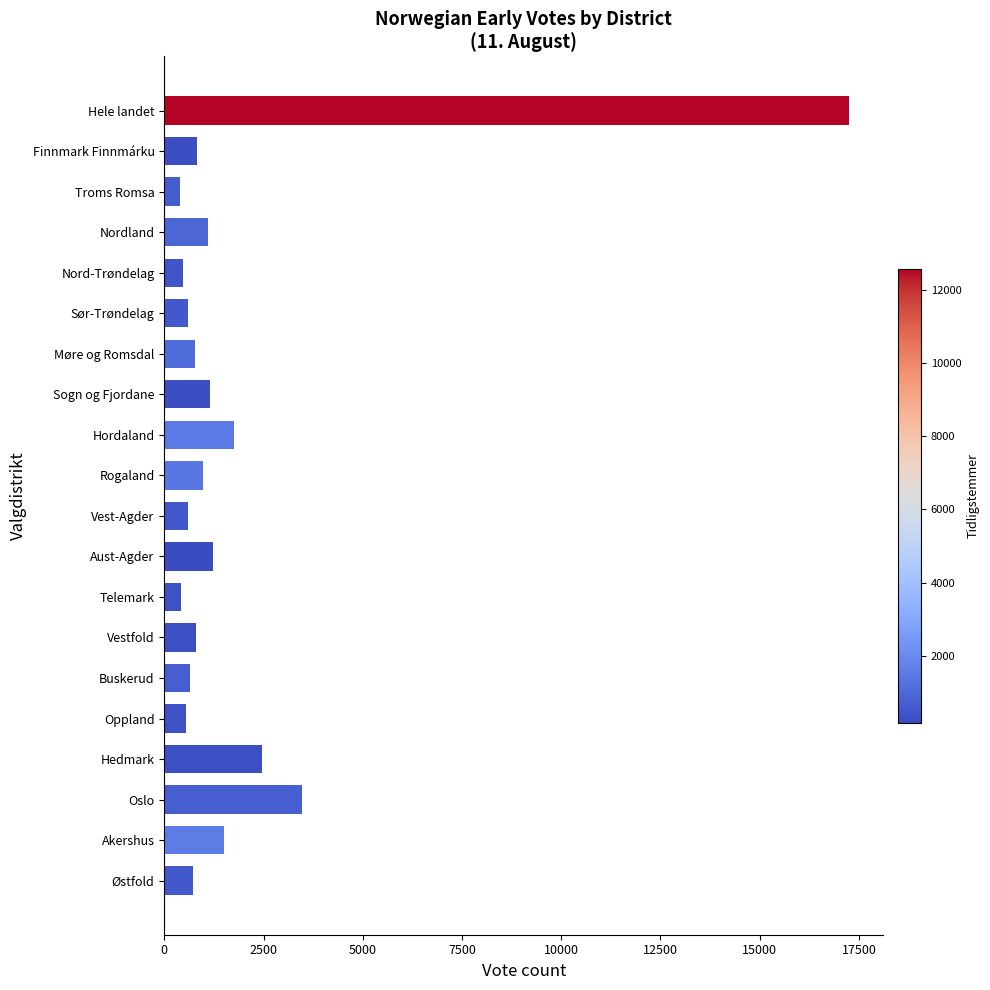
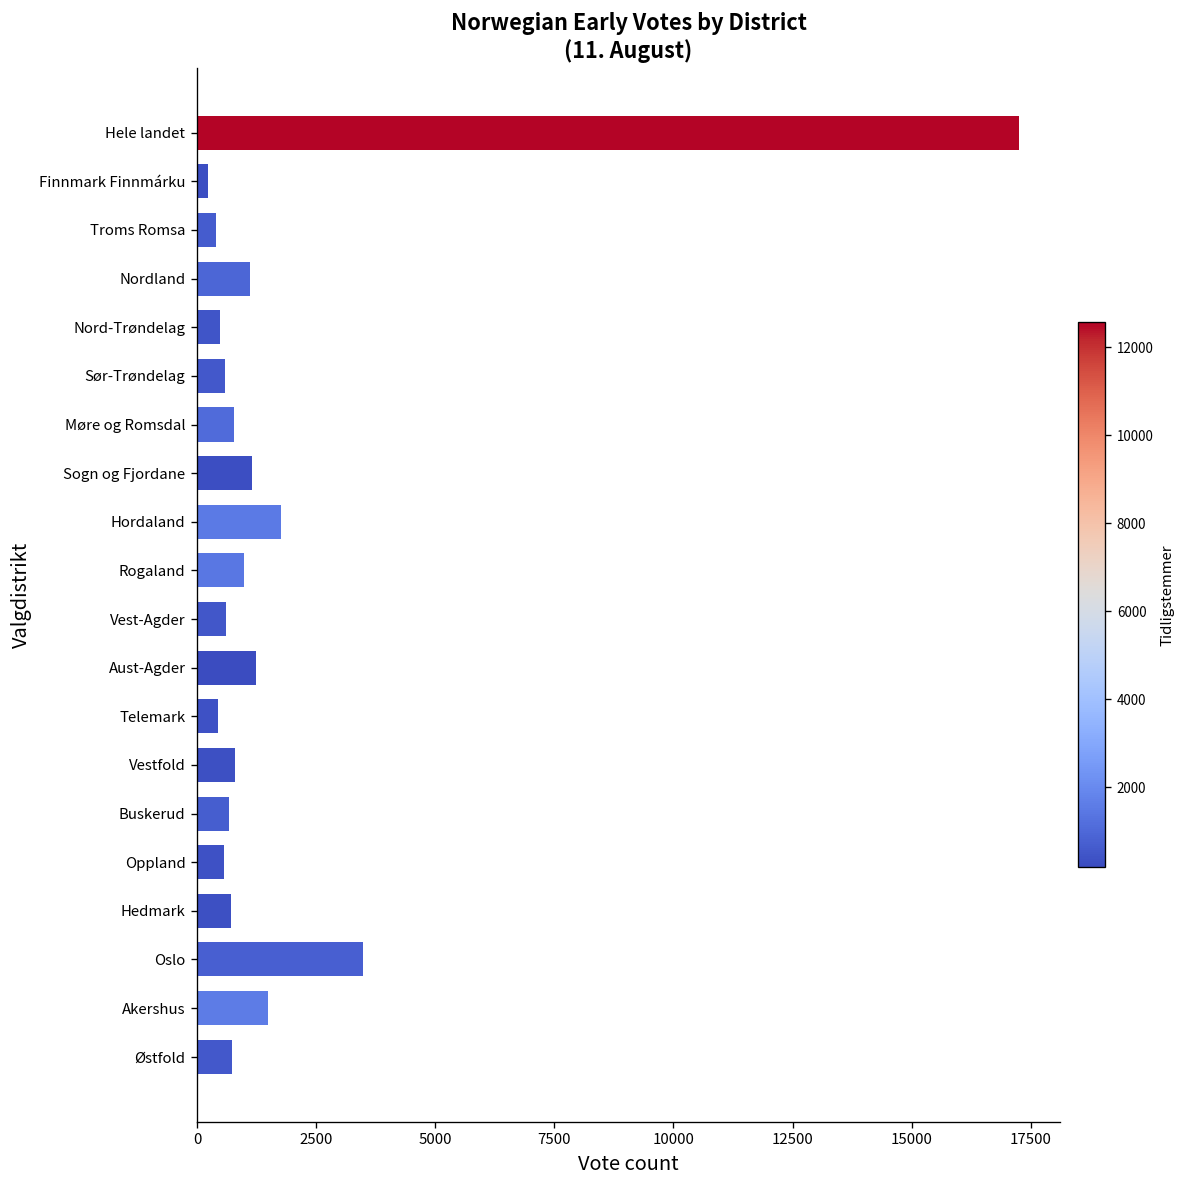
Finnmark Finnmárku: 800 -> 200
Hedmark: 2500 -> 700
